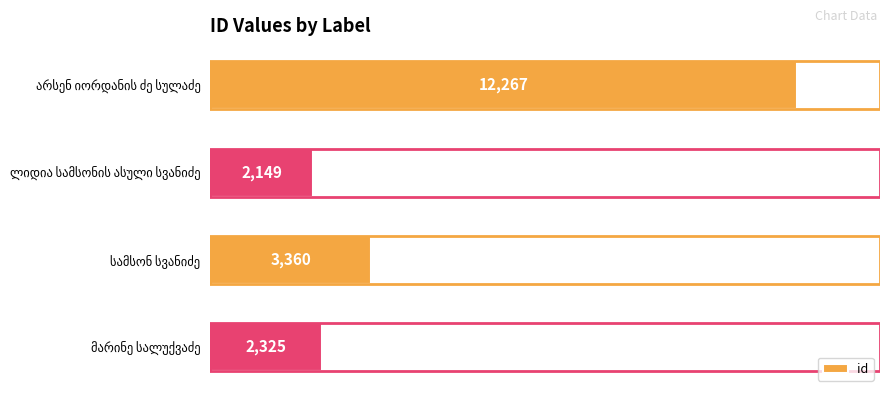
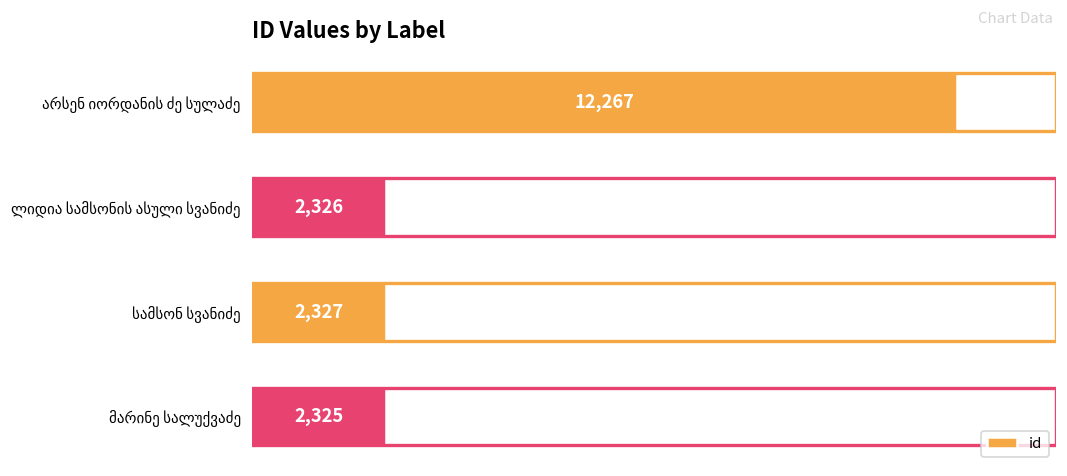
ლიდია სამსონის ასული სვანიძე: 2,149 -> 2,326
სამსონ სვანიძე: 3,360 -> 2,327
